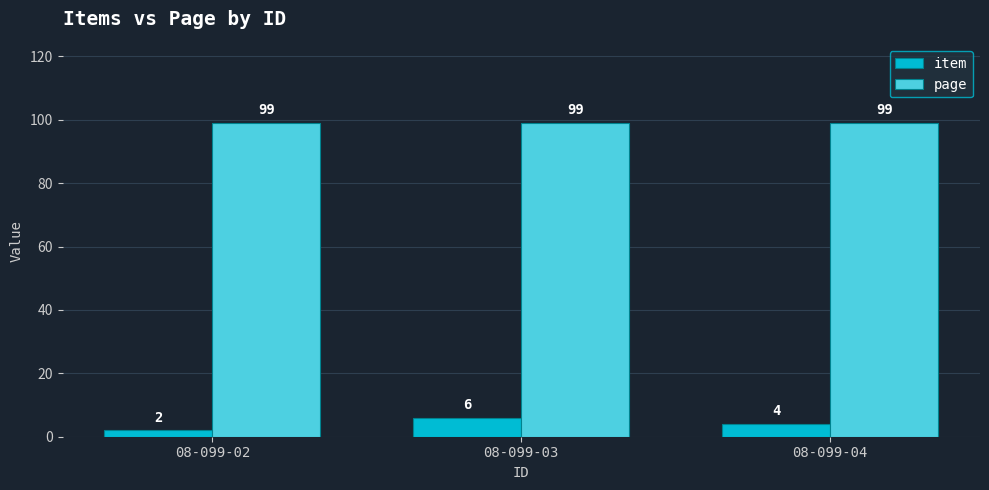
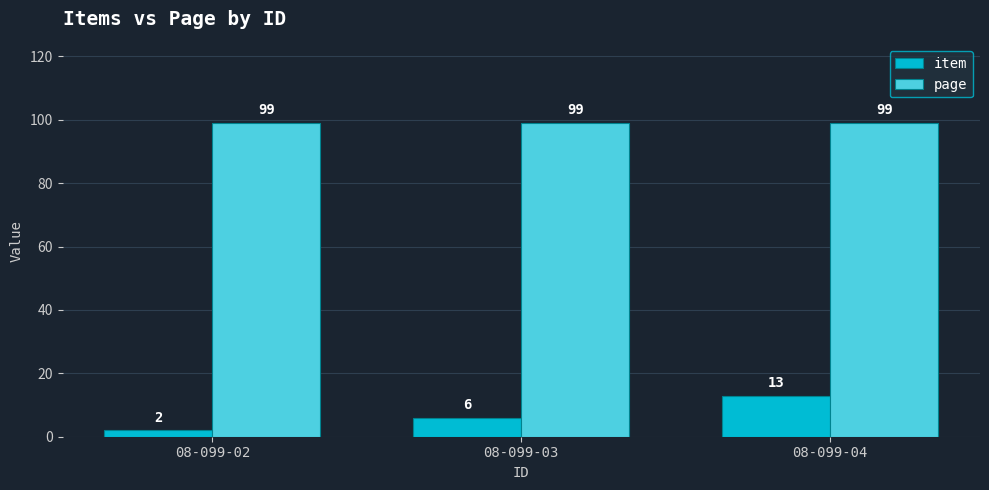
item, 08-099-04: 4 -> 13
